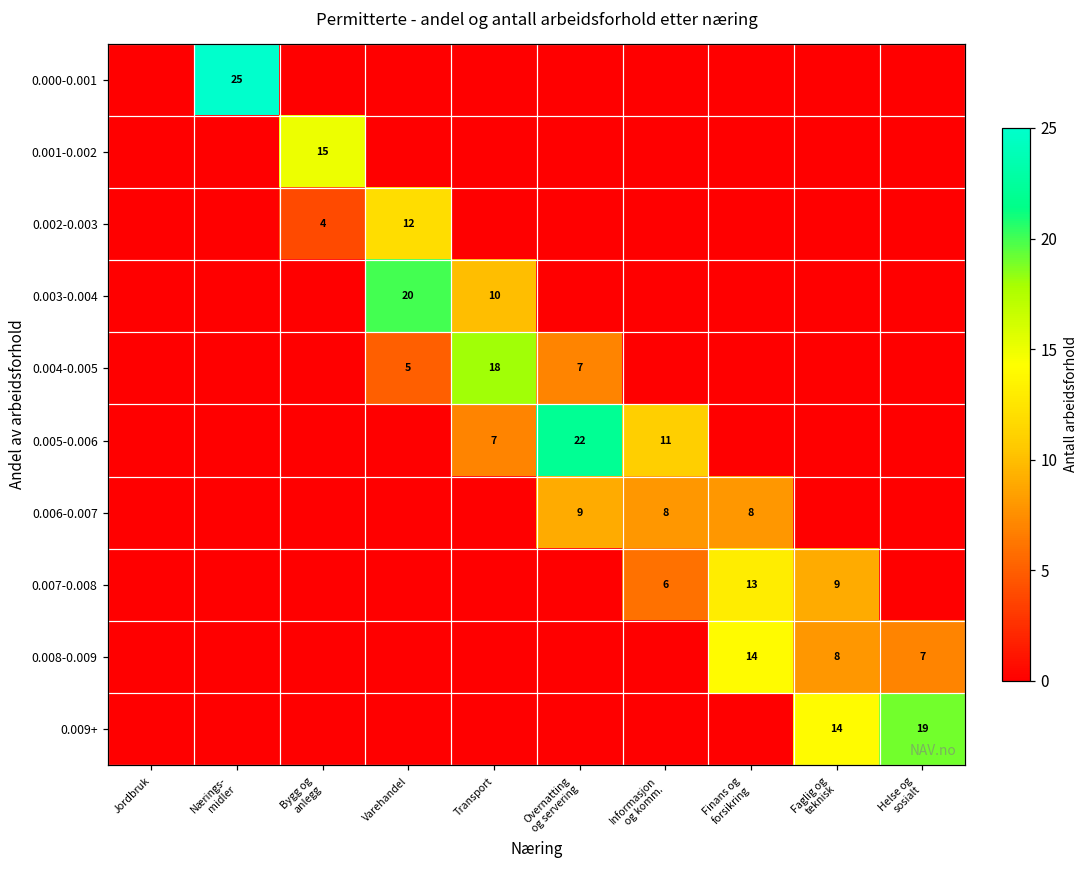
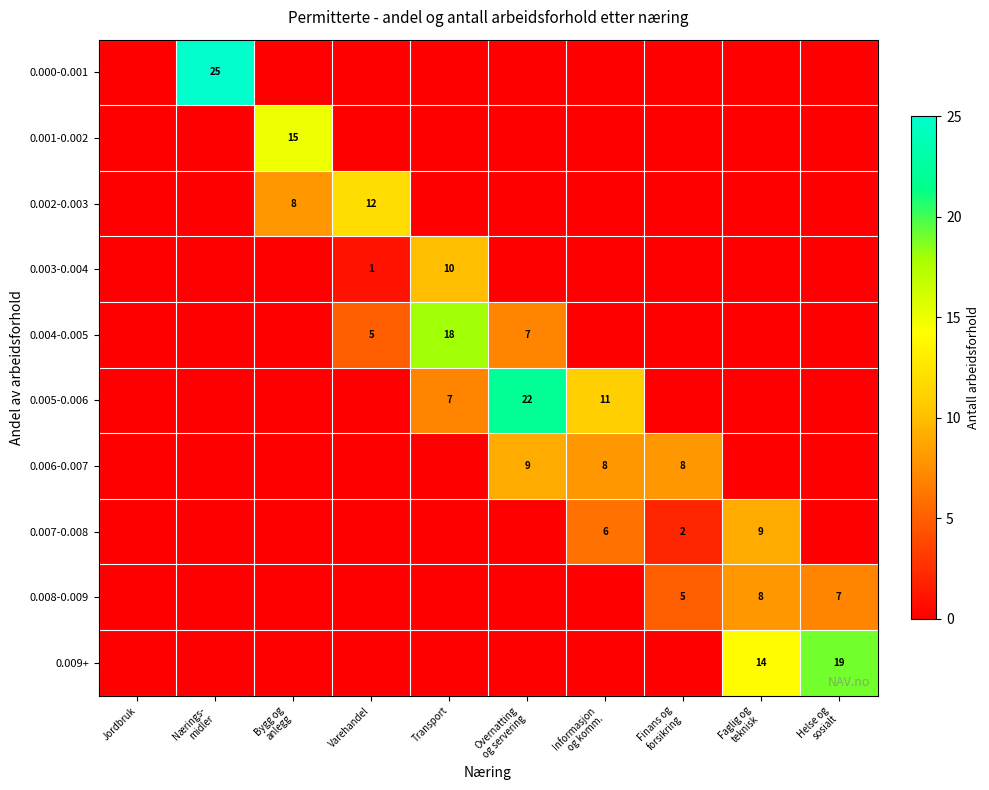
0.002-0.003, Bygg og anlegg: 4 -> 8
0.003-0.004, Varehandel: 20 -> 1
0.007-0.008, Finans og forsikring: 13 -> 2
0.008-0.009, Finans og forsikring: 14 -> 5
